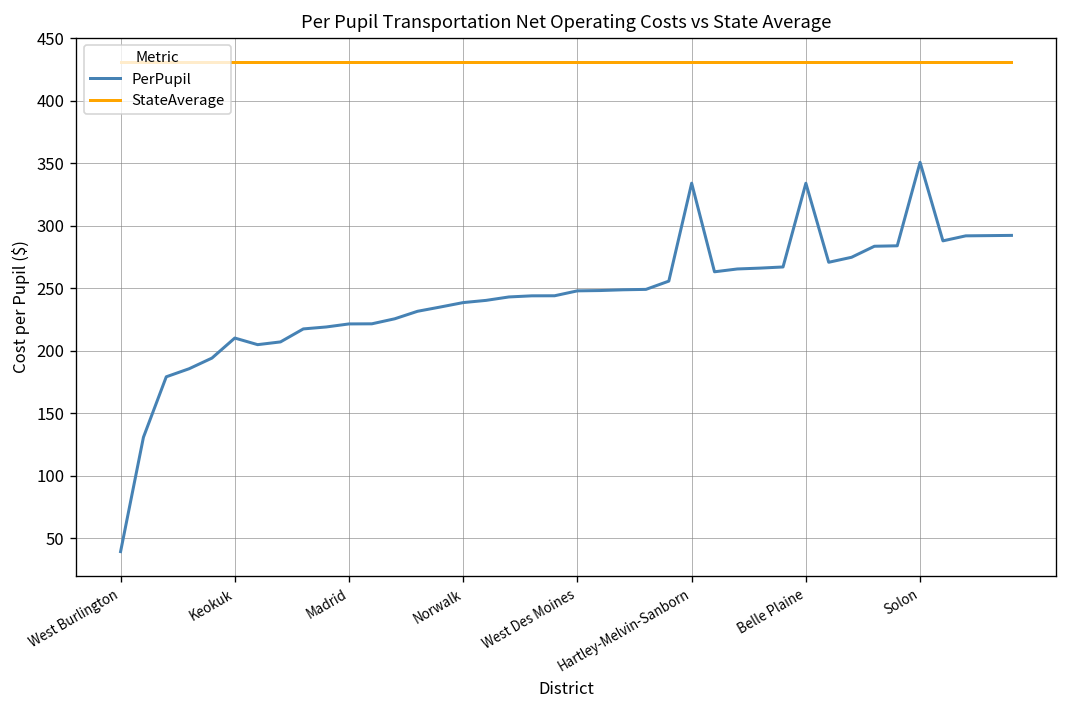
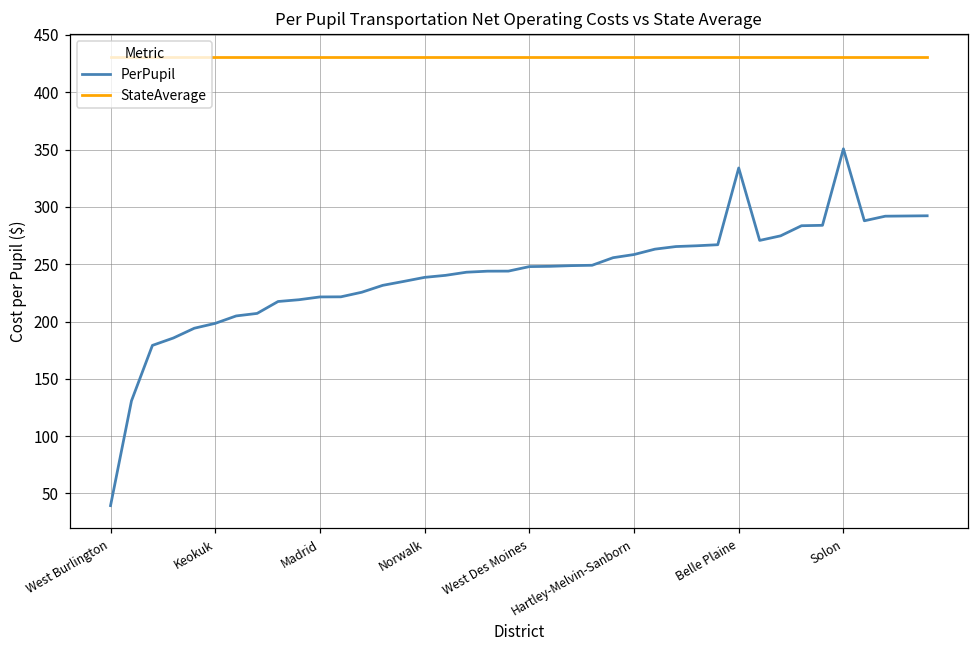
PerPupil, Keokuk: 210 -> 198
PerPupil, Hartley-Melvin-Sanborn: 334 -> 258
